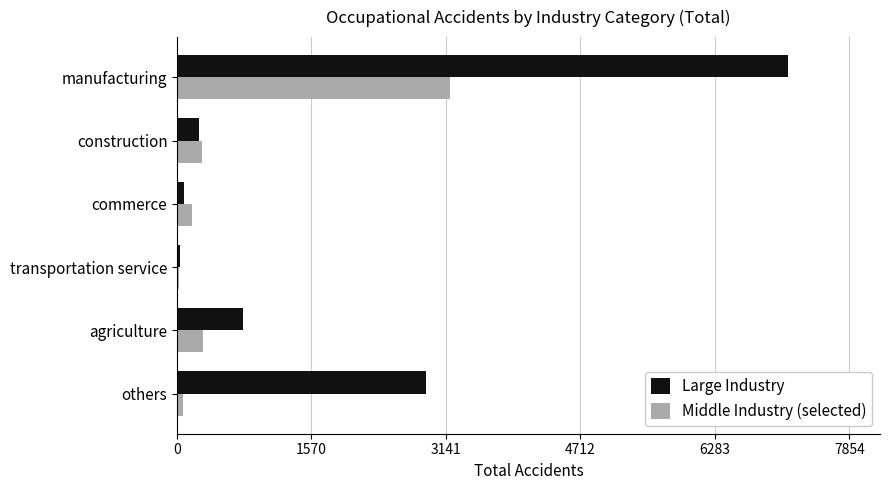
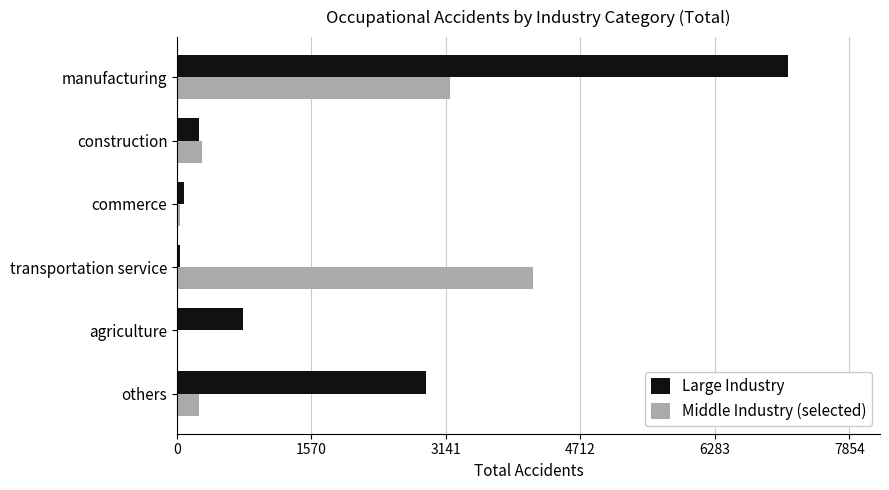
Middle Industry (selected), commerce: 200 -> 0
Middle Industry (selected), transportation service: 0 -> 4200
Middle Industry (selected), agriculture: 300 -> 0
Middle Industry (selected), others: 100 -> 300
